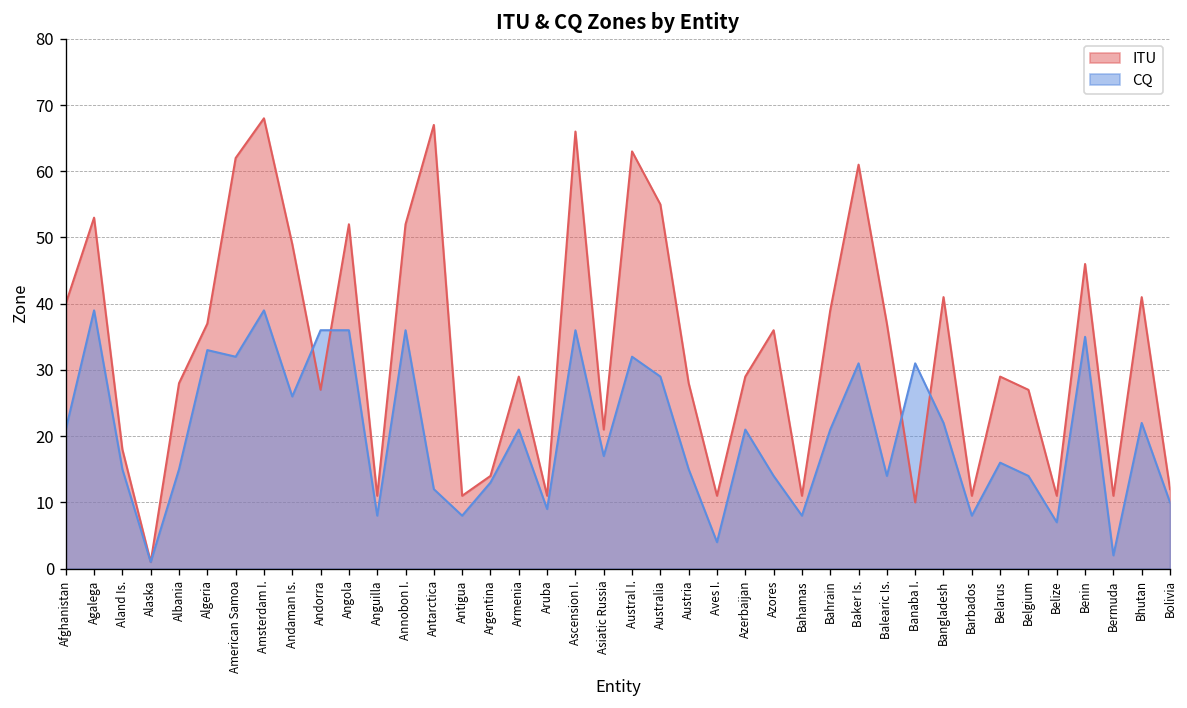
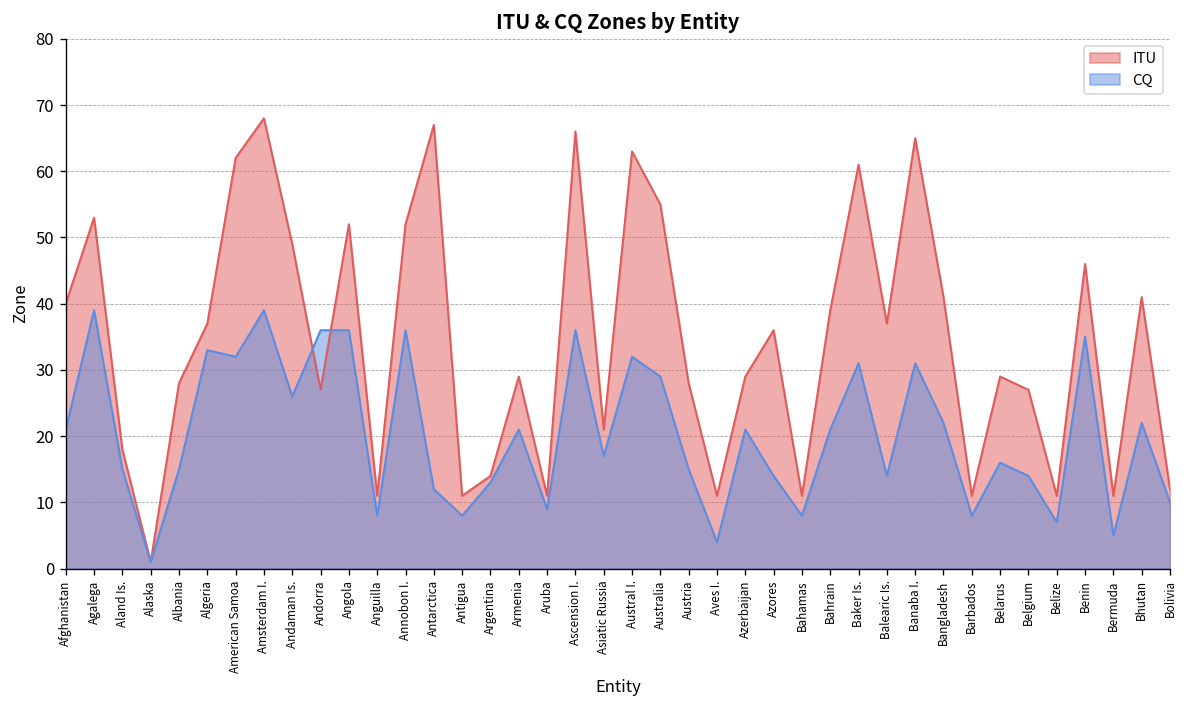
ITU, Banaba I.: 10 -> 65
CQ, Bermuda: 2 -> 5
